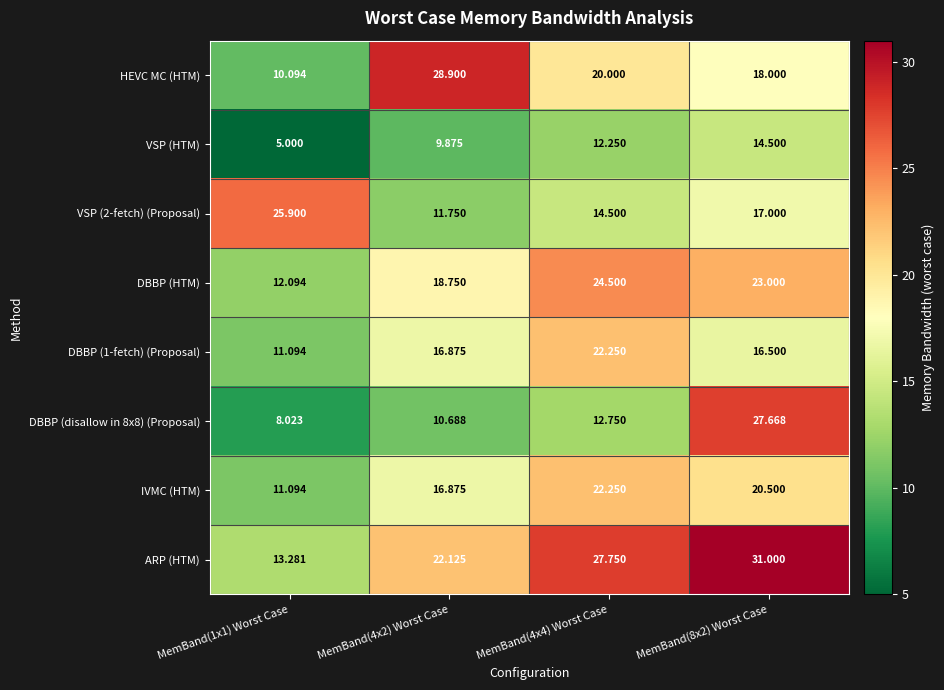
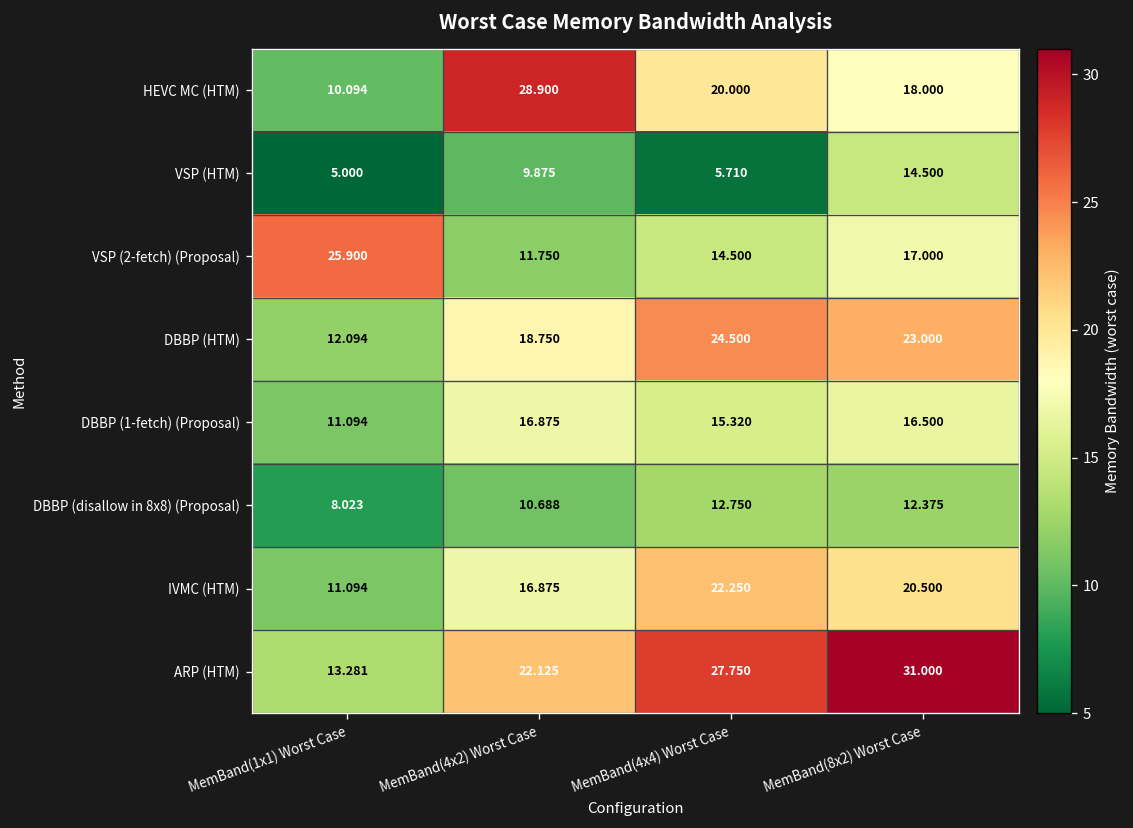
VSP (HTM), MemBand(4x4) Worst Case: 12.250 -> 5.710
DBBP (1-fetch) (Proposal), MemBand(4x4) Worst Case: 22.250 -> 15.320
DBBP (disallow in 8x8) (Proposal), MemBand(8x2) Worst Case: 27.668 -> 12.375
